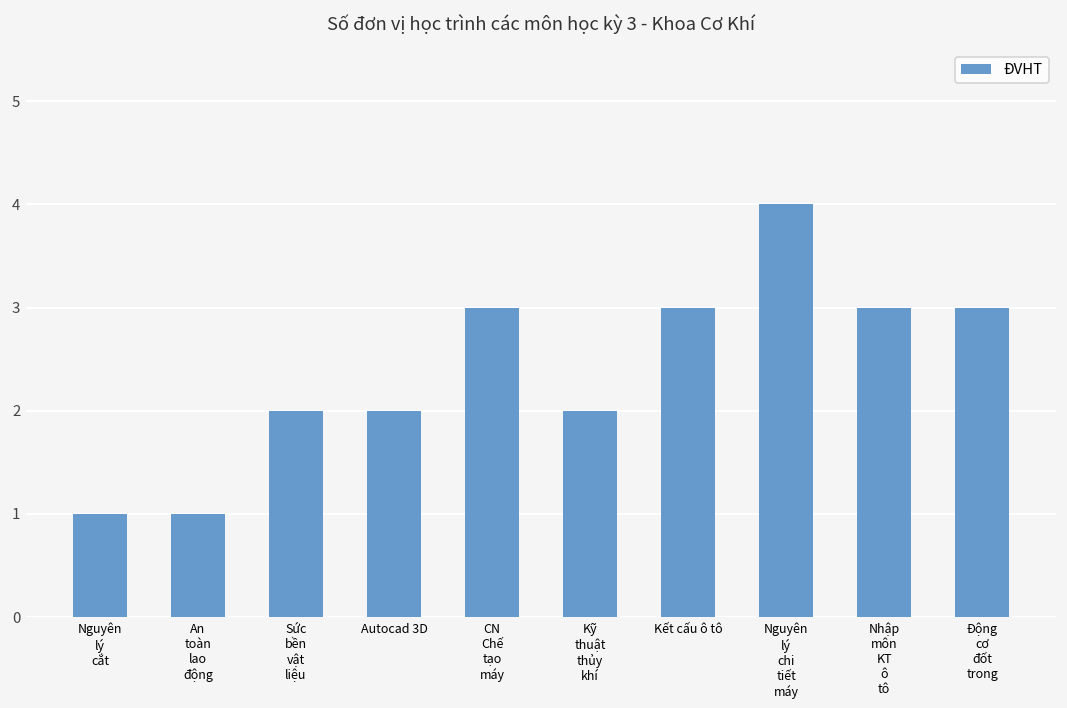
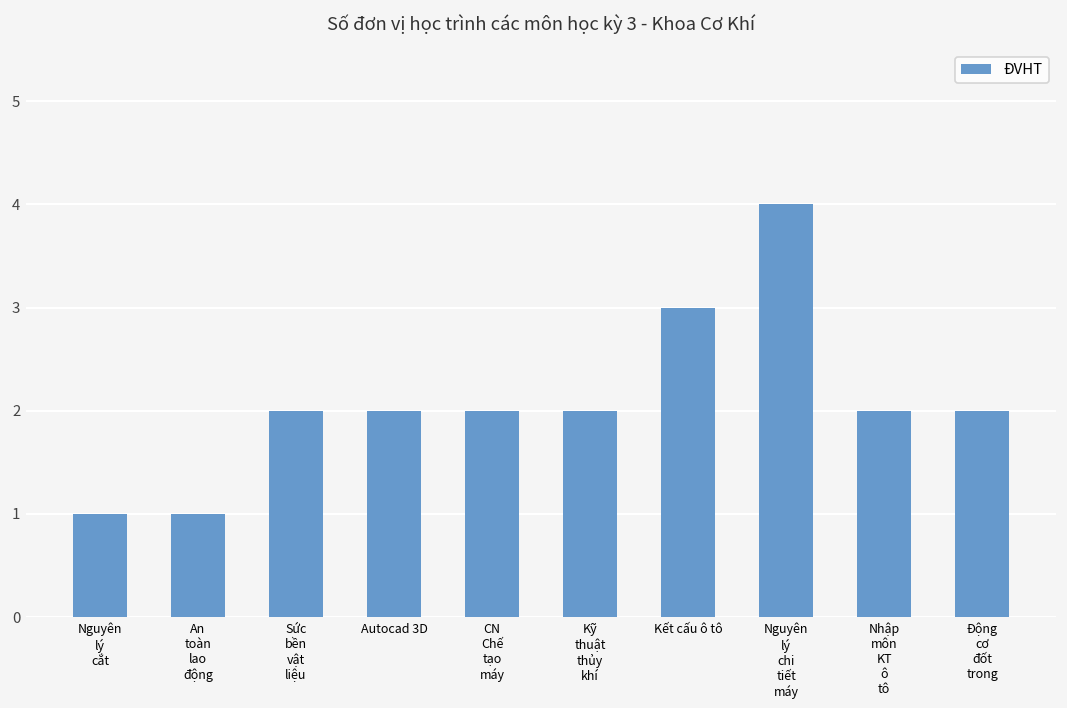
CN Chế tạo máy: 3 -> 2
Nhập môn KT ô tô: 3 -> 2
Động cơ đốt trong: 3 -> 2
